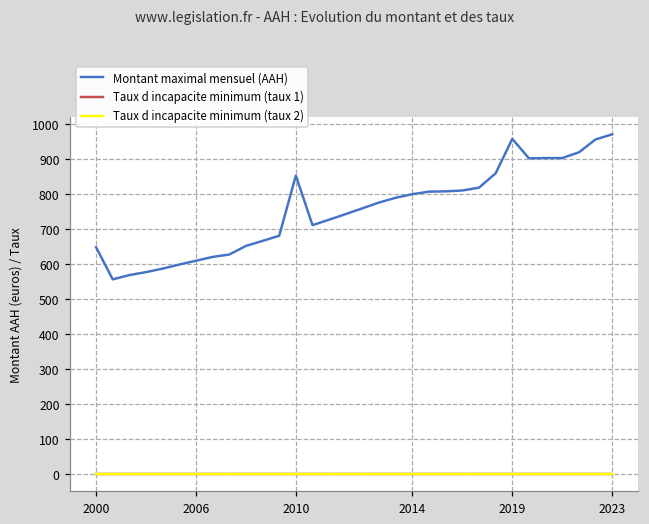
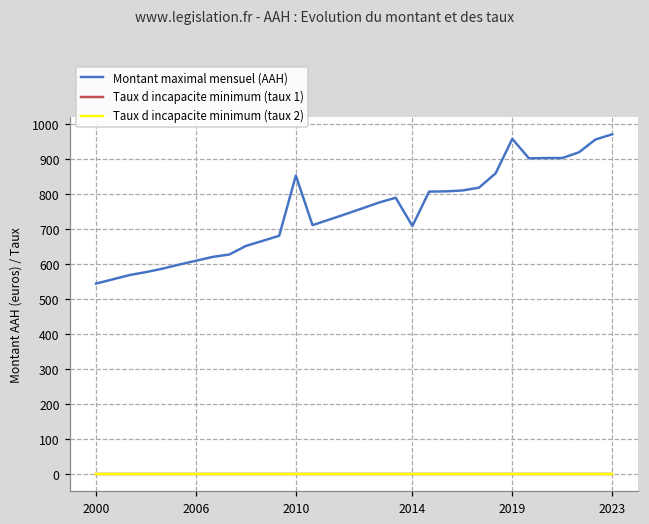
Montant maximal mensuel (AAH), 2000: 650 -> 550
Montant maximal mensuel (AAH), 2014: 800 -> 710
